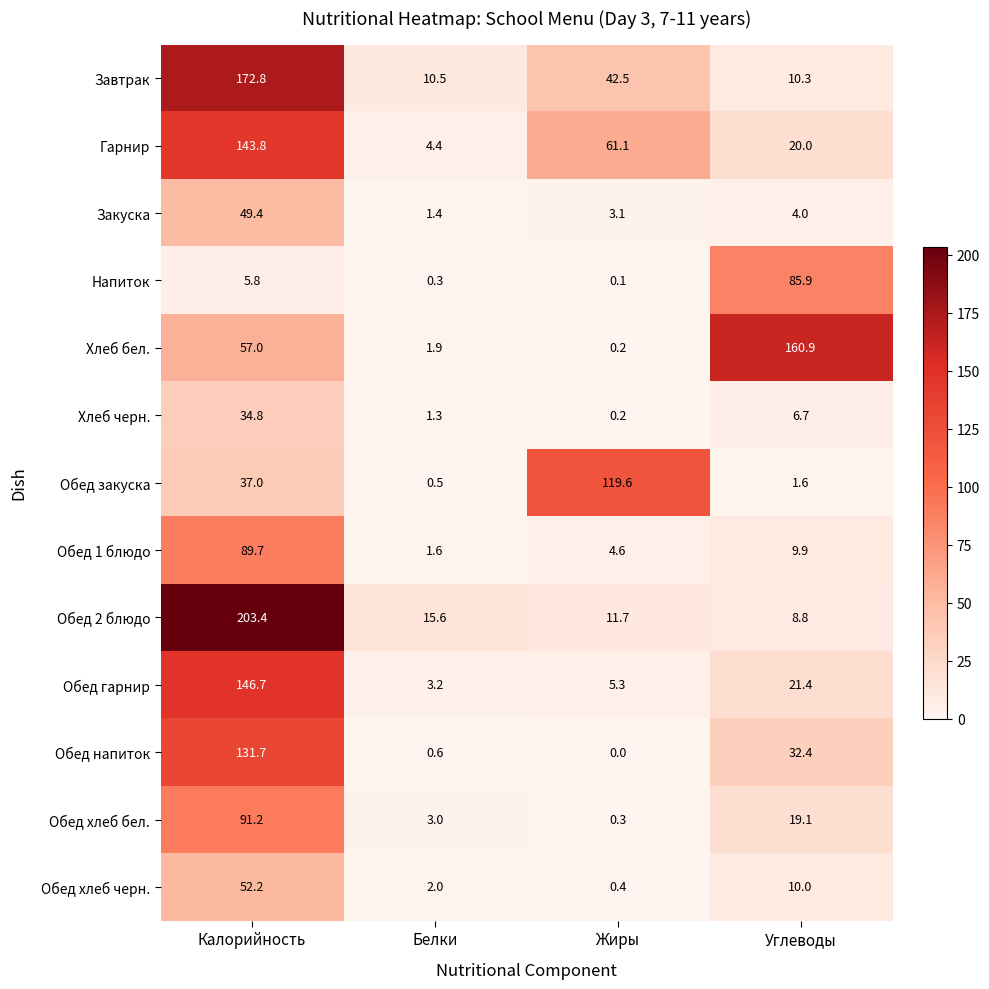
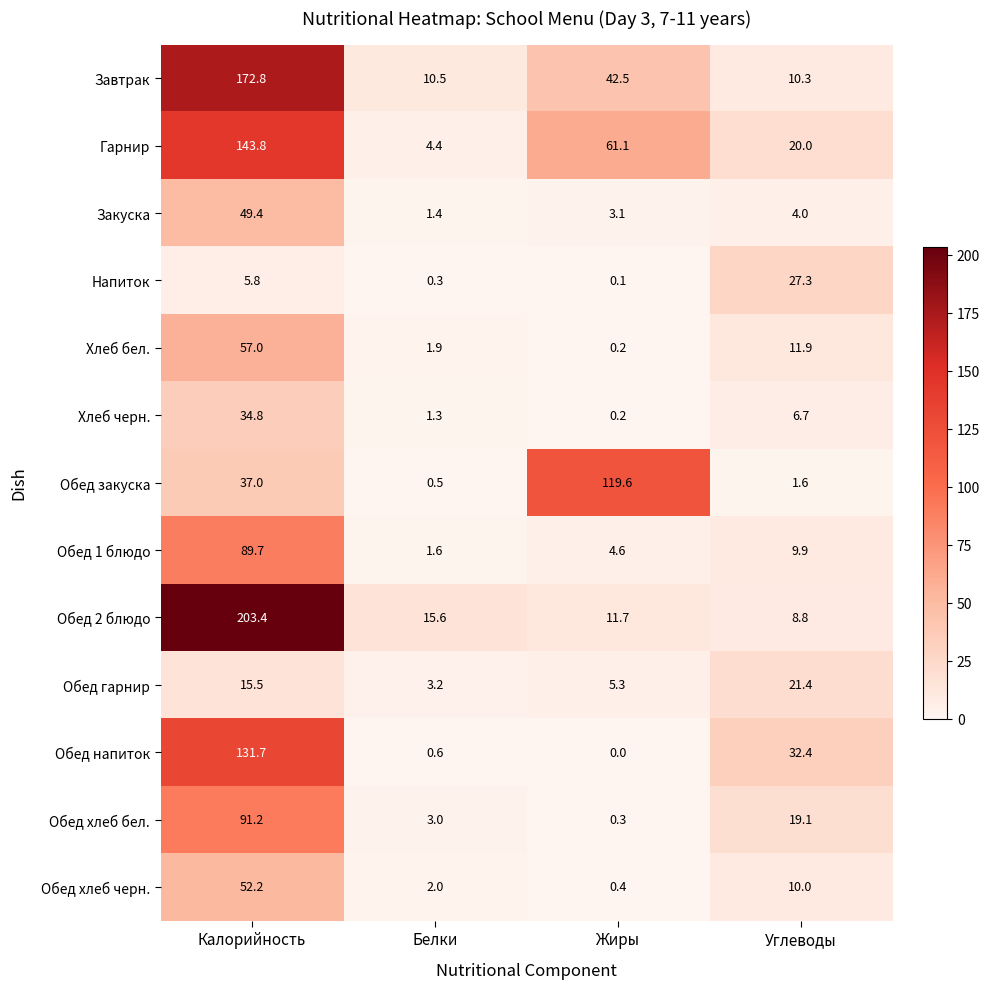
Напиток, Углеводы: 85.9 -> 27.3
Хлеб бел., Углеводы: 160.9 -> 11.9
Обед гарнир, Калорийность: 146.7 -> 15.5
